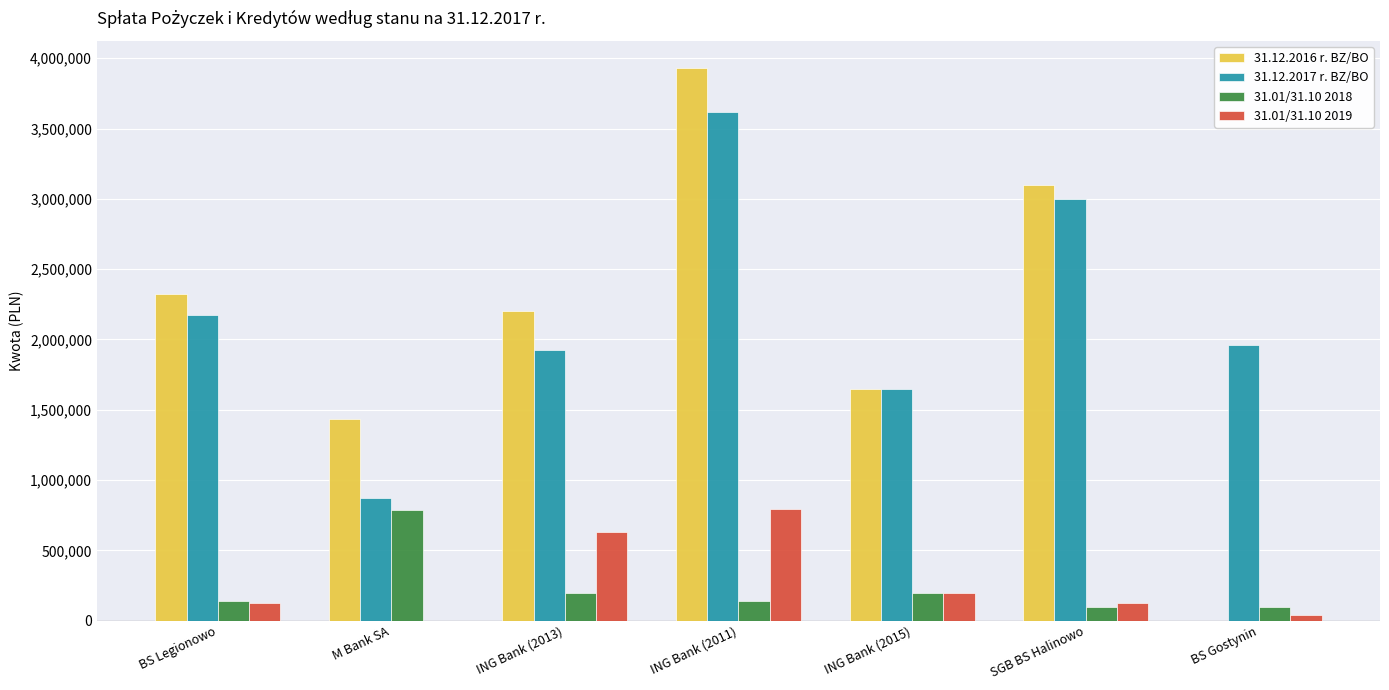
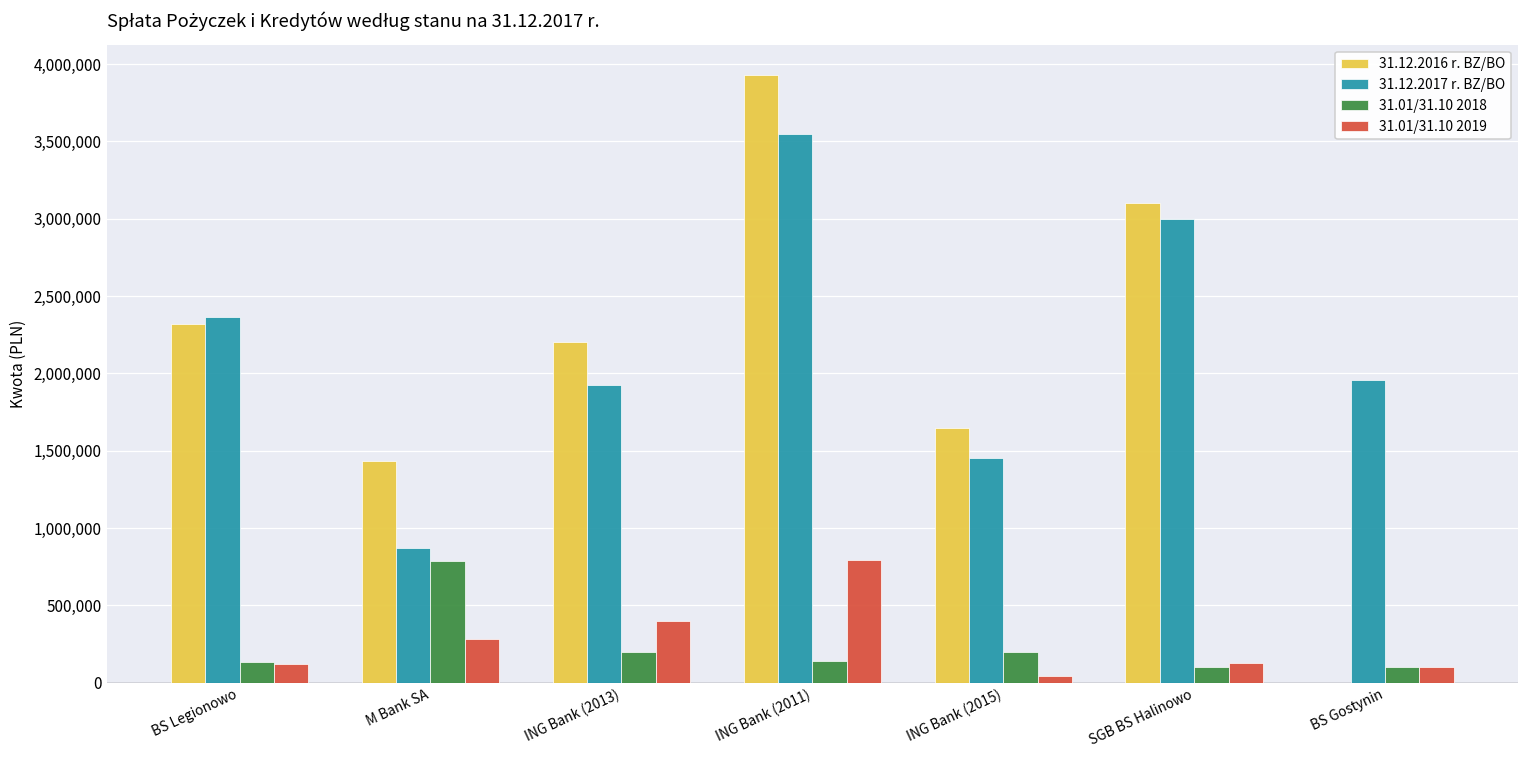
31.12.2017 r. BZ/BO, BS Legionowo: 2,170,000 -> 2,360,000
31.01/31.10 2019, M Bank SA: 0 -> 280,000
31.01/31.10 2019, ING Bank (2013): 630,000 -> 400,000
31.12.2017 r. BZ/BO, ING Bank (2011): 3,610,000 -> 3,550,000
31.12.2017 r. BZ/BO, ING Bank (2015): 1,650,000 -> 1,450,000
31.01/31.10 2019, ING Bank (2015): 200,000 -> 40,000
31.01/31.10 2019, BS Gostynin: 40,000 -> 100,000
